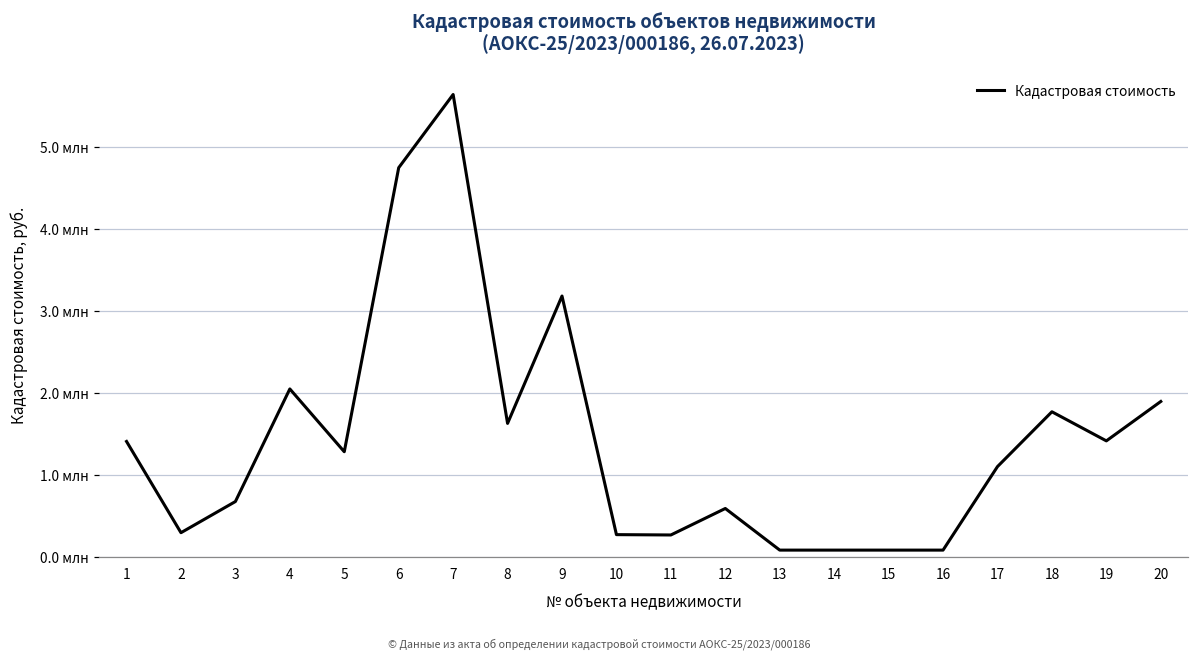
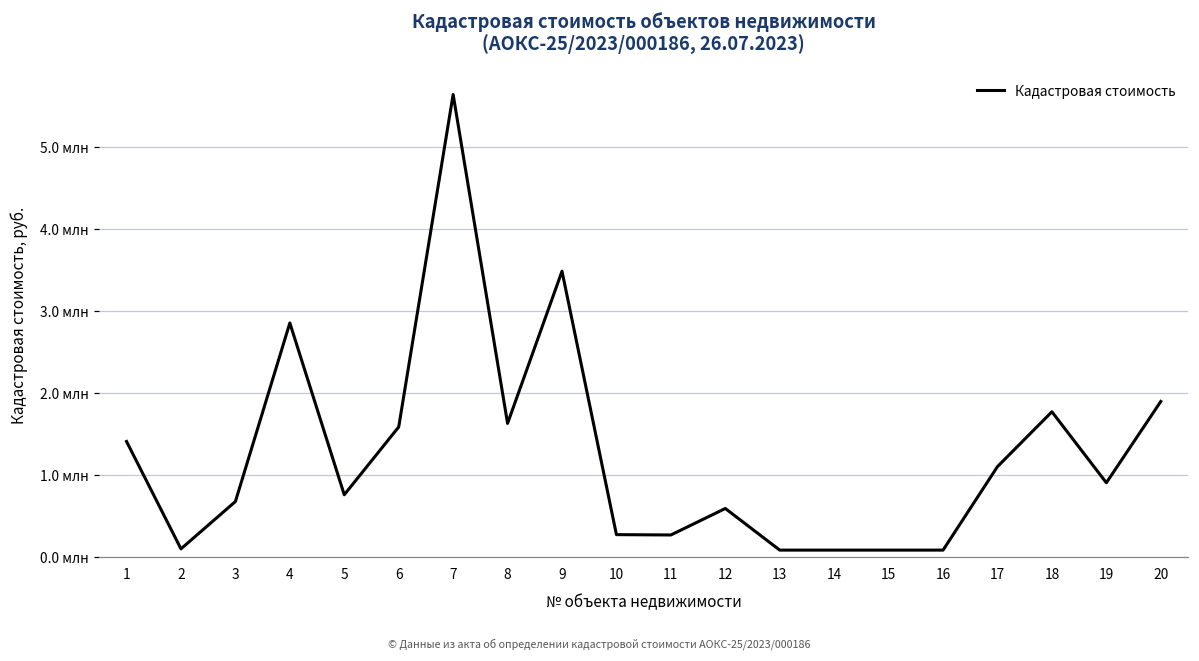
2: 0.3 млн -> 0.1 млн
4: 2.1 млн -> 2.9 млн
5: 1.3 млн -> 0.8 млн
6: 4.8 млн -> 1.6 млн
9: 3.2 млн -> 3.5 млн
19: 1.4 млн -> 0.9 млн
